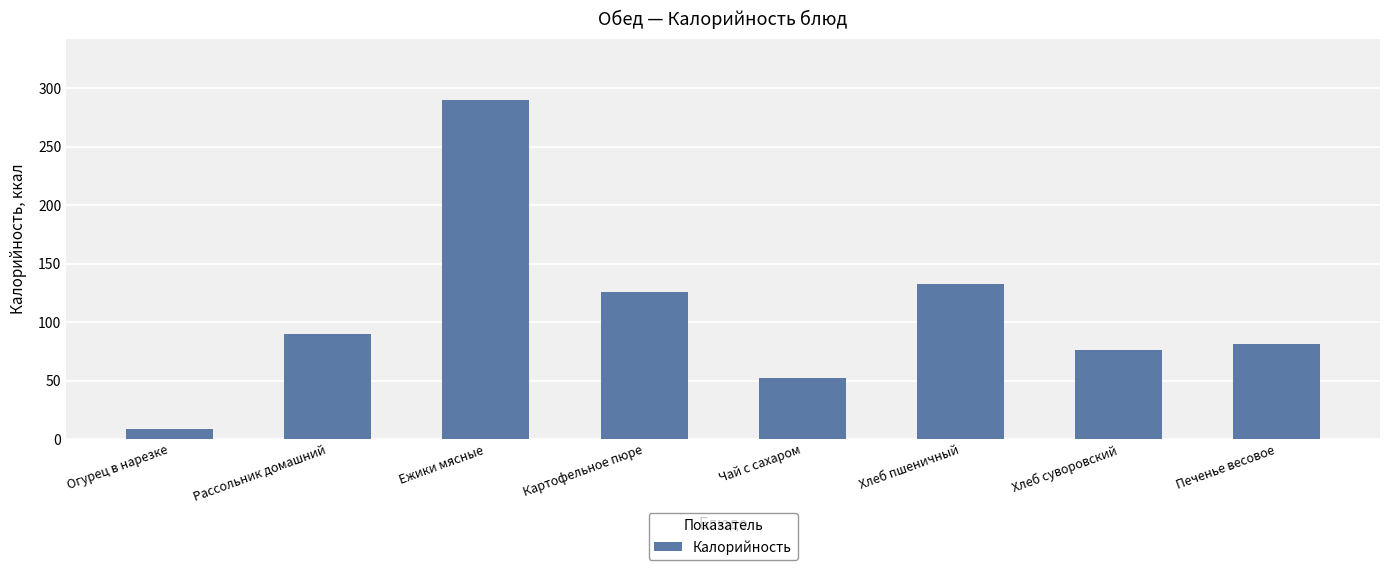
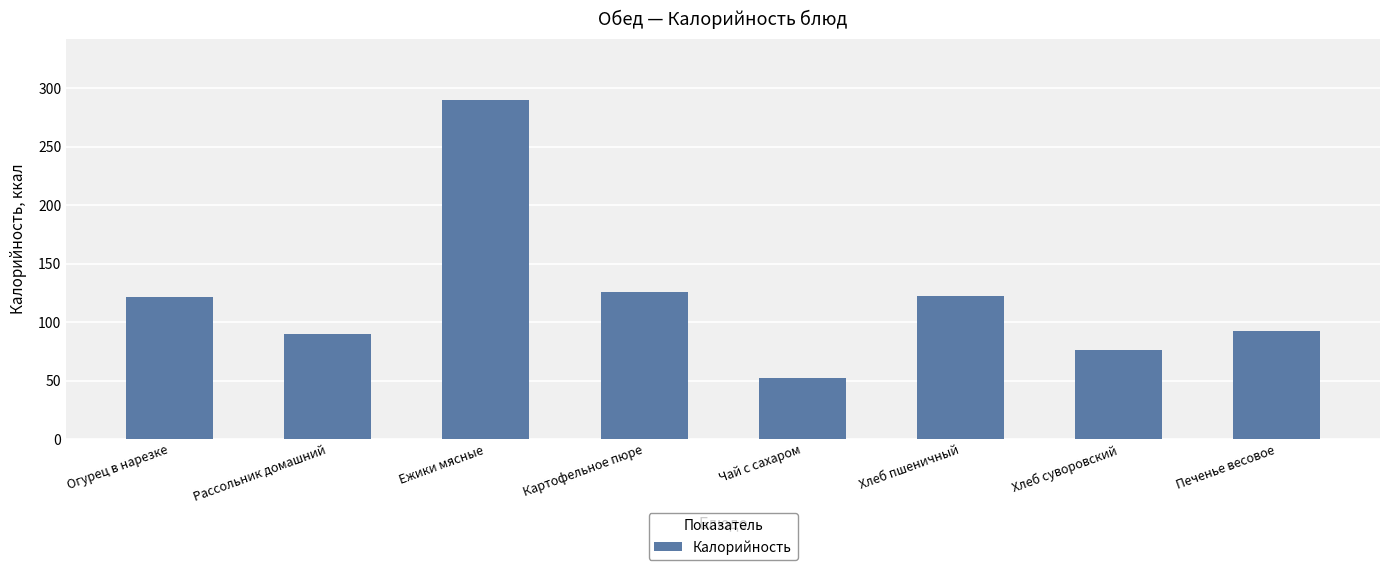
Огурец в нарезке: 8 -> 121
Хлеб пшеничный: 133 -> 122
Печенье весовое: 81 -> 92
